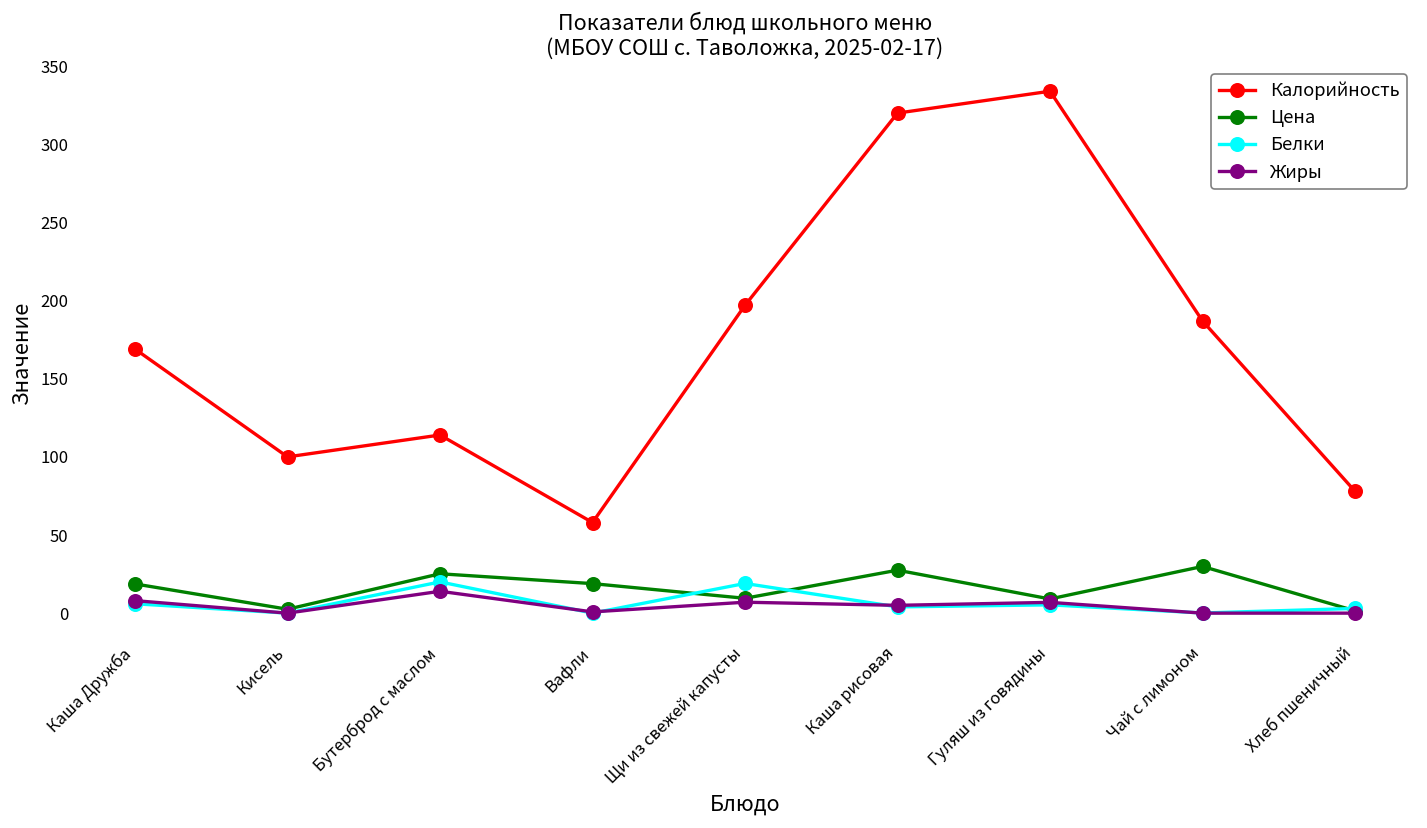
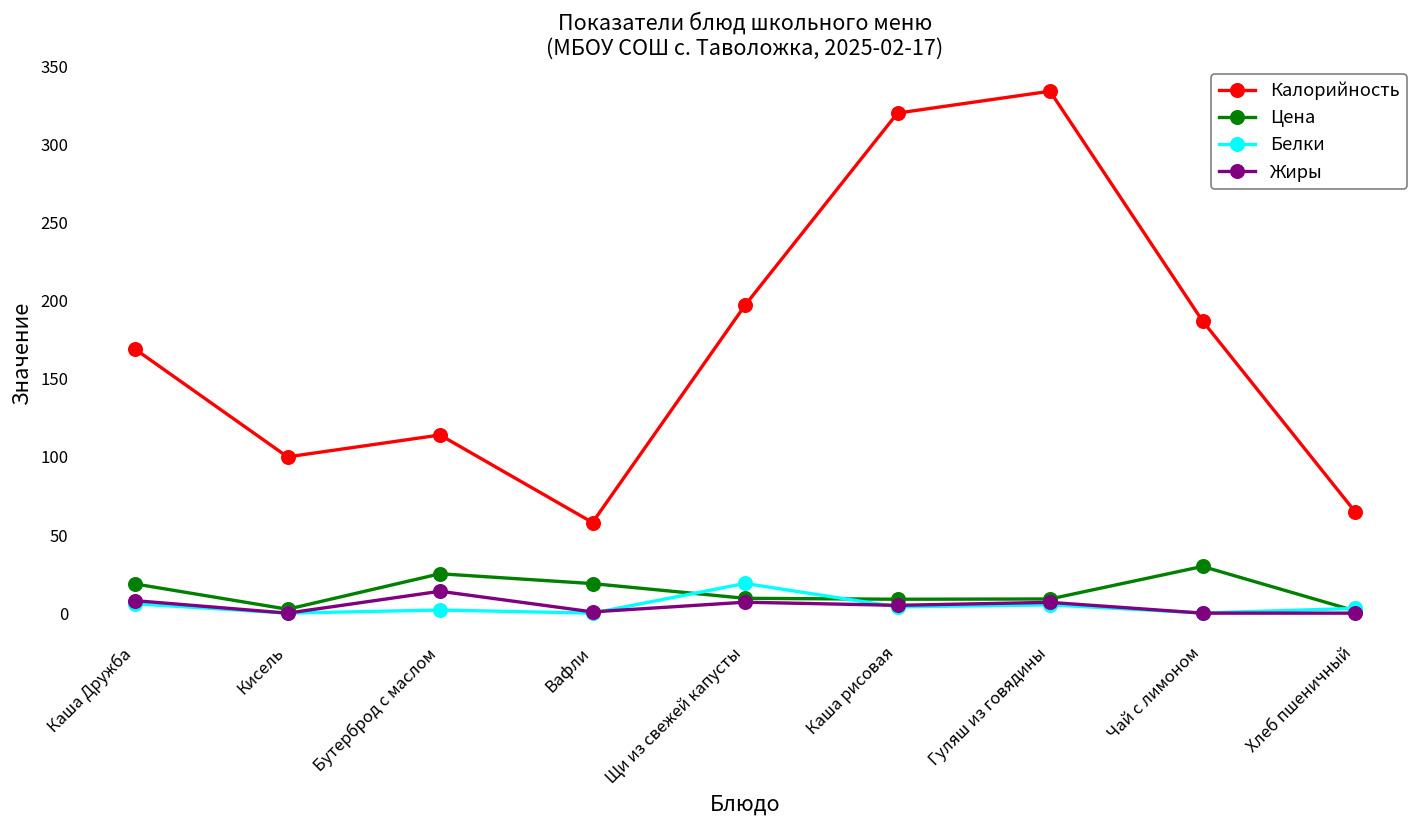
Белки, Бутерброд с маслом: 20 -> 2
Цена, Каша рисовая: 28 -> 9
Калорийность, Хлеб пшеничный: 78 -> 65
